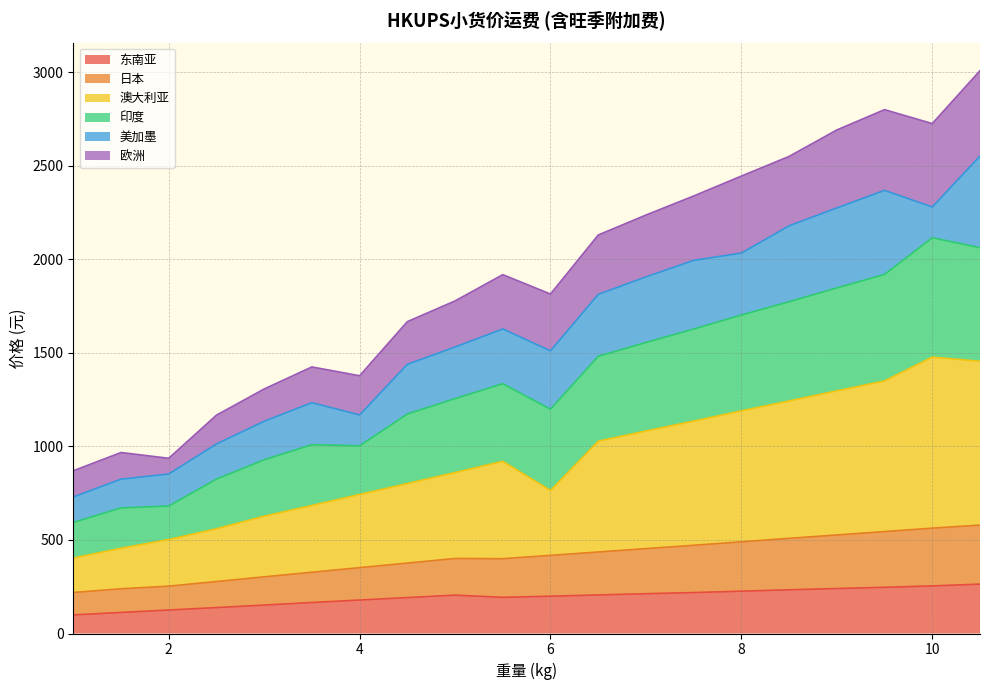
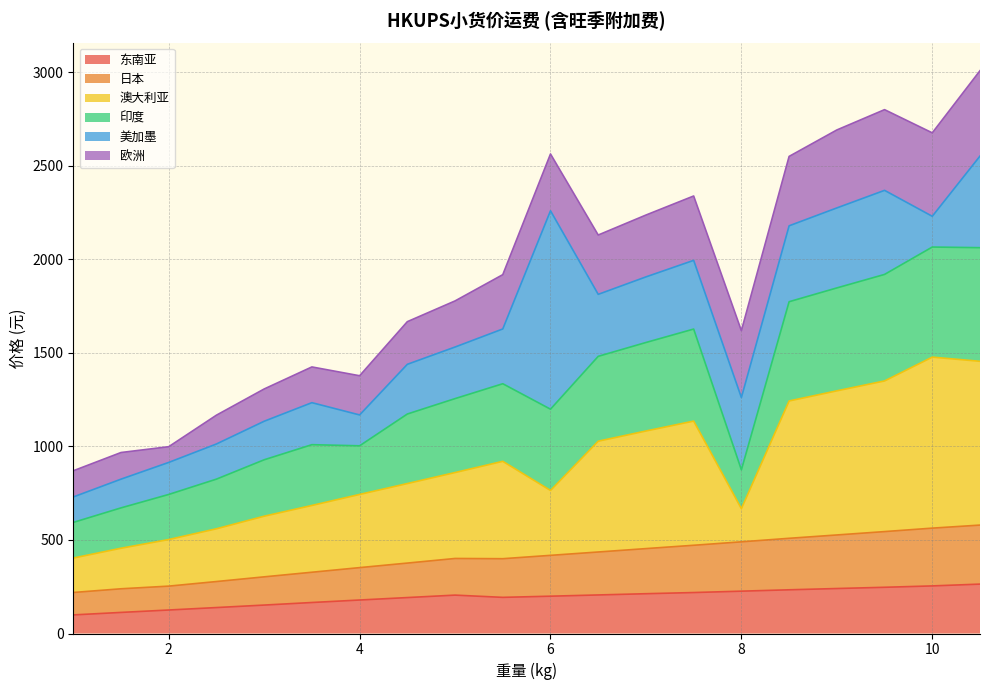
印度, 2: 180 -> 240
美加墨, 6: 310 -> 1060
澳大利亚, 8: 700 -> 180
印度, 8: 510 -> 210
美加墨, 8: 330 -> 390
欧洲, 8: 410 -> 360
印度, 10: 640 -> 590
